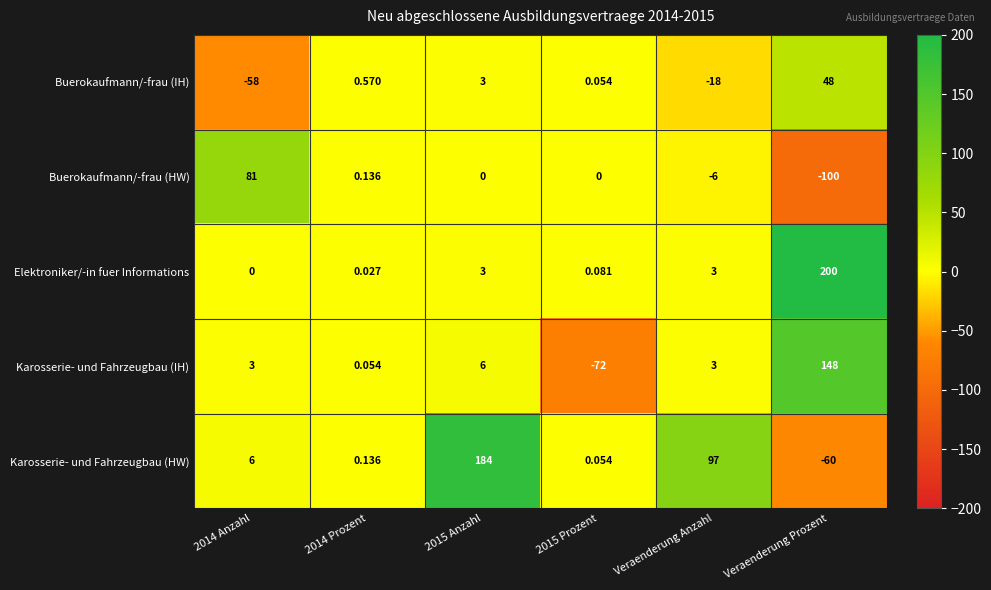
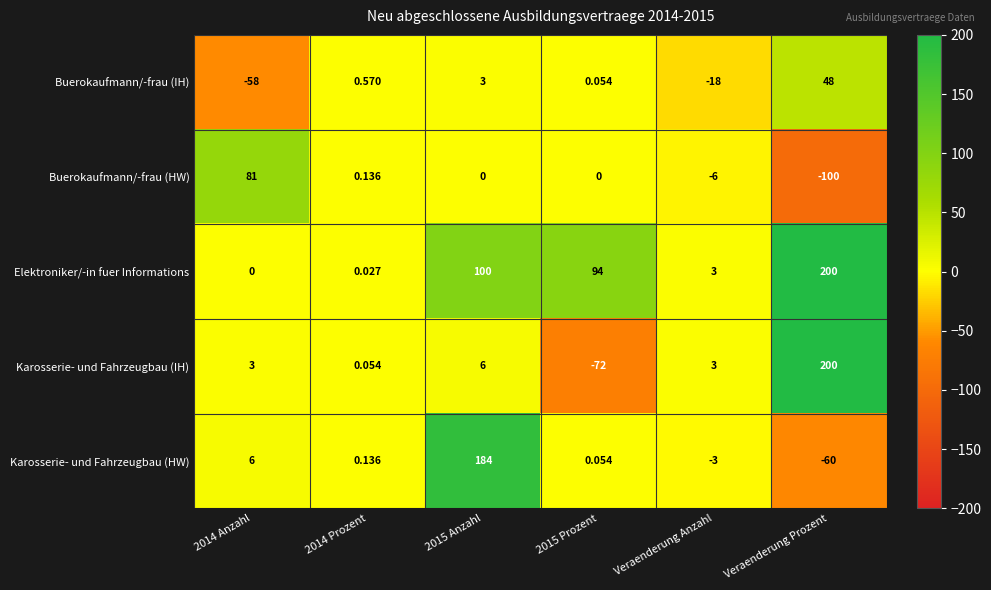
Elektroniker/-in fuer Informations, 2015 Anzahl: 3 -> 100
Elektroniker/-in fuer Informations, 2015 Prozent: 0.081 -> 94
Karosserie- und Fahrzeugbau (IH), Veraenderung Prozent: 148 -> 200
Karosserie- und Fahrzeugbau (HW), Veraenderung Anzahl: 97 -> -3
